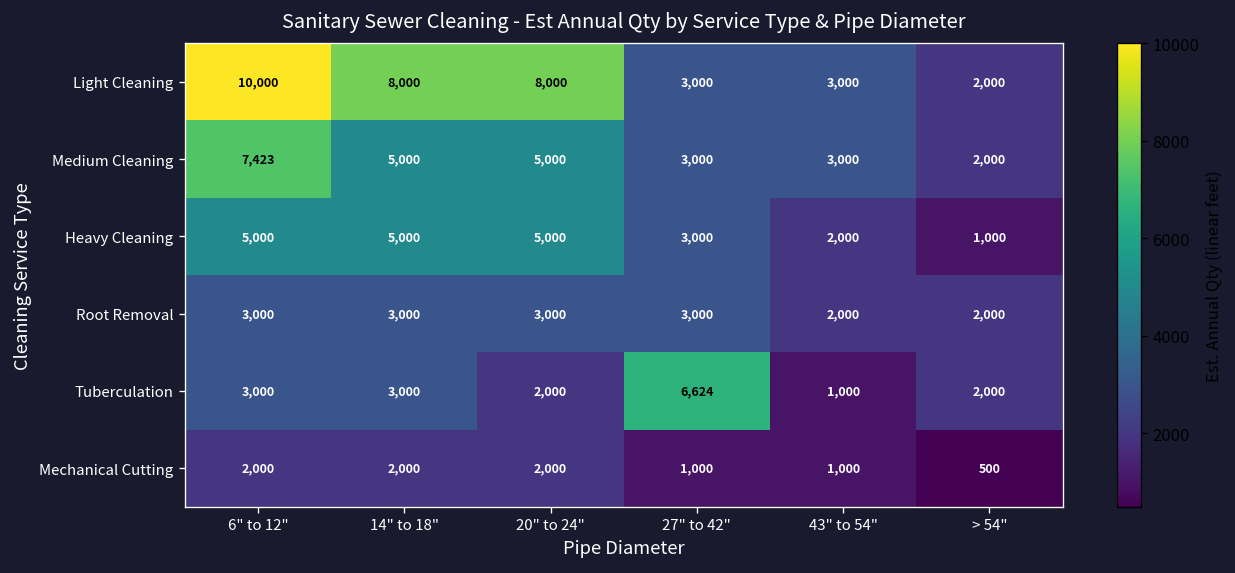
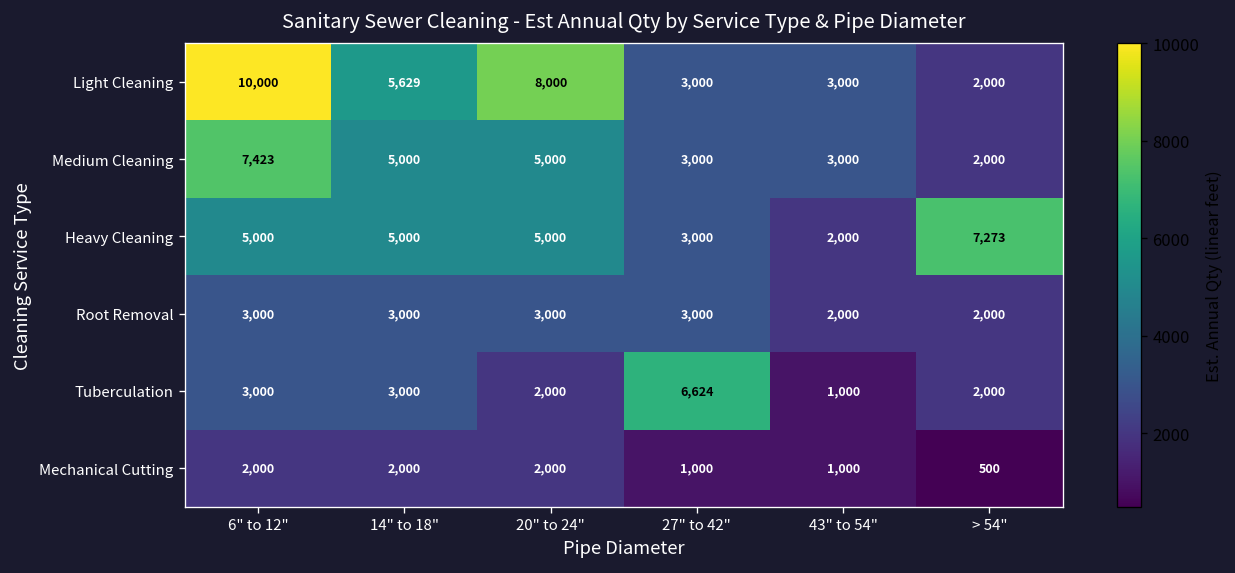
Light Cleaning, 14" to 18": 8,000 -> 5,629
Heavy Cleaning, > 54": 1,000 -> 7,273
